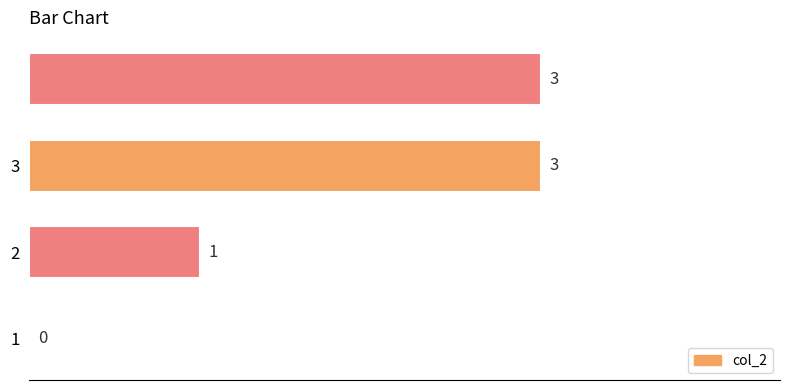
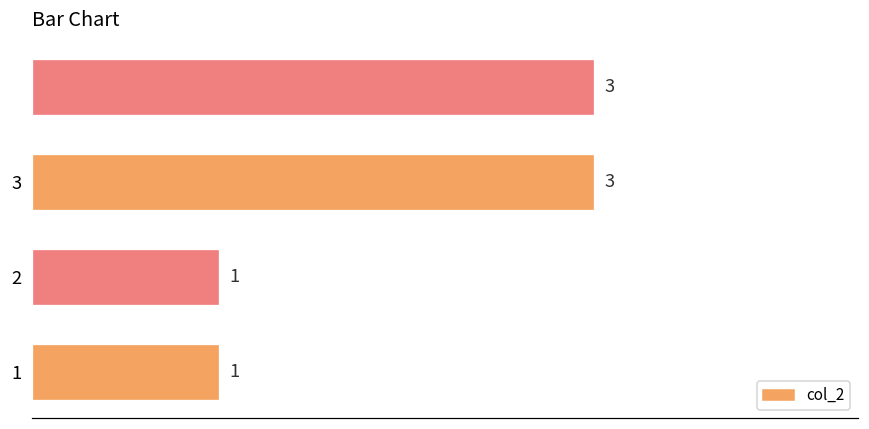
1: 0 -> 1
